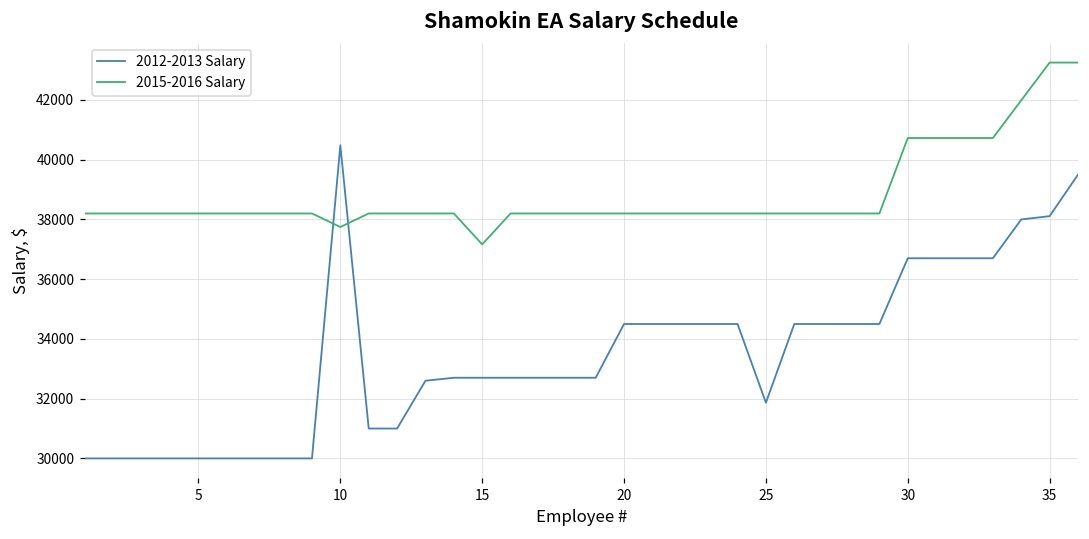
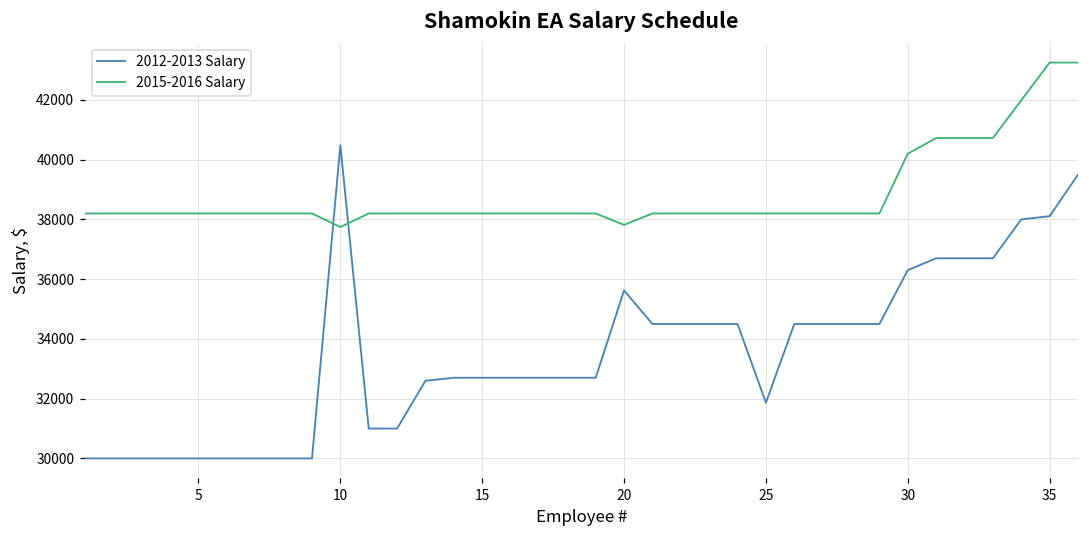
2015-2016 Salary, 15: 37200 -> 38200
2012-2013 Salary, 20: 34500 -> 35600
2015-2016 Salary, 20: 38200 -> 37800
2012-2013 Salary, 30: 36700 -> 36300
2015-2016 Salary, 30: 40700 -> 40200
